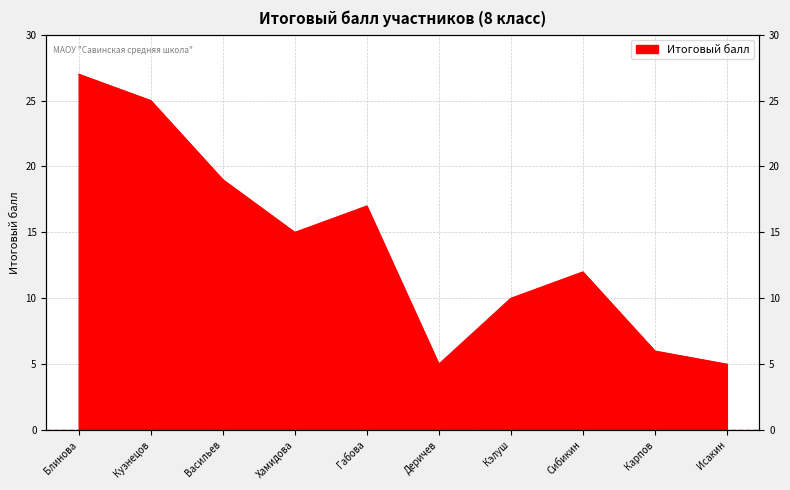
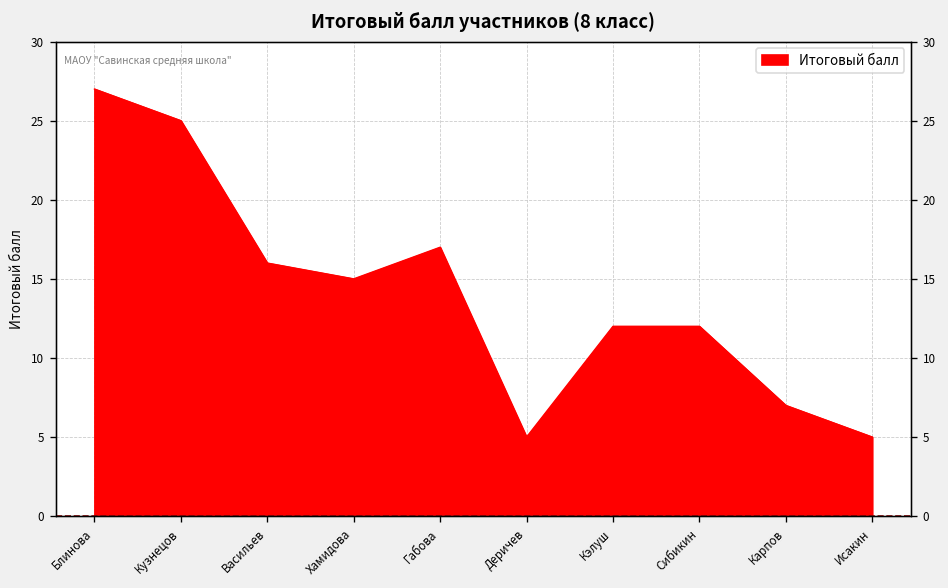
Васильев: 19 -> 16
Кэлуш: 10 -> 12
Карпов: 6 -> 7
